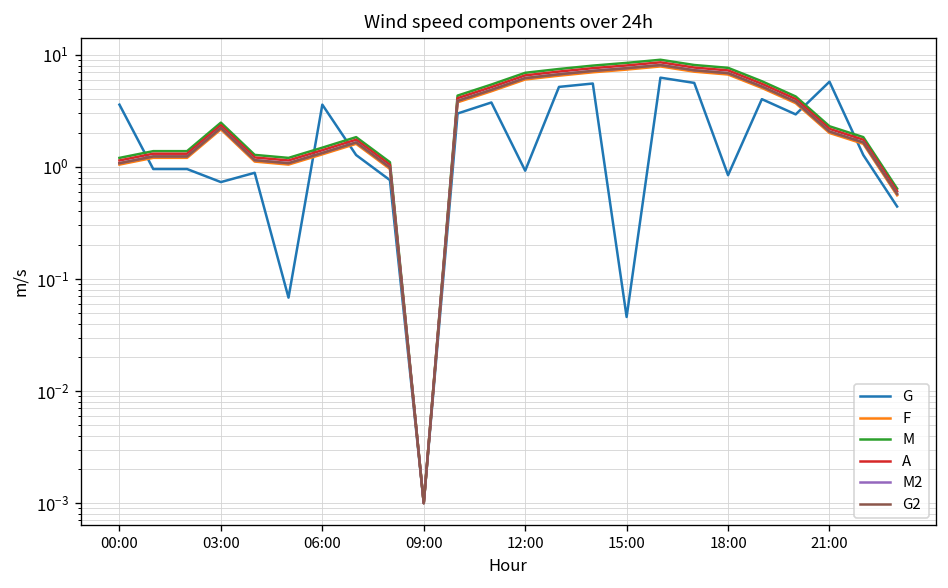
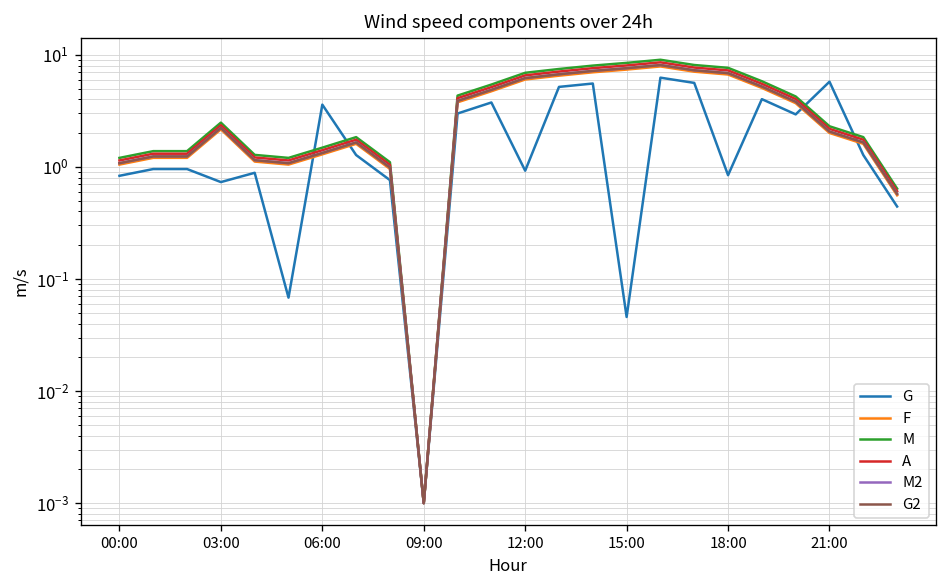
G, 00:00: 3.6 -> 0.8
